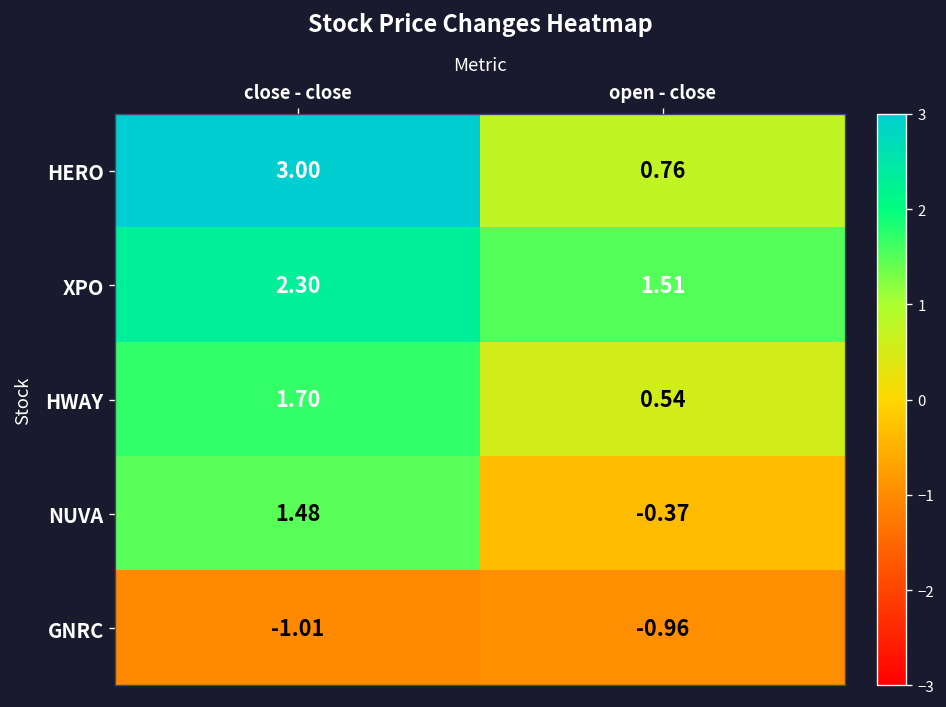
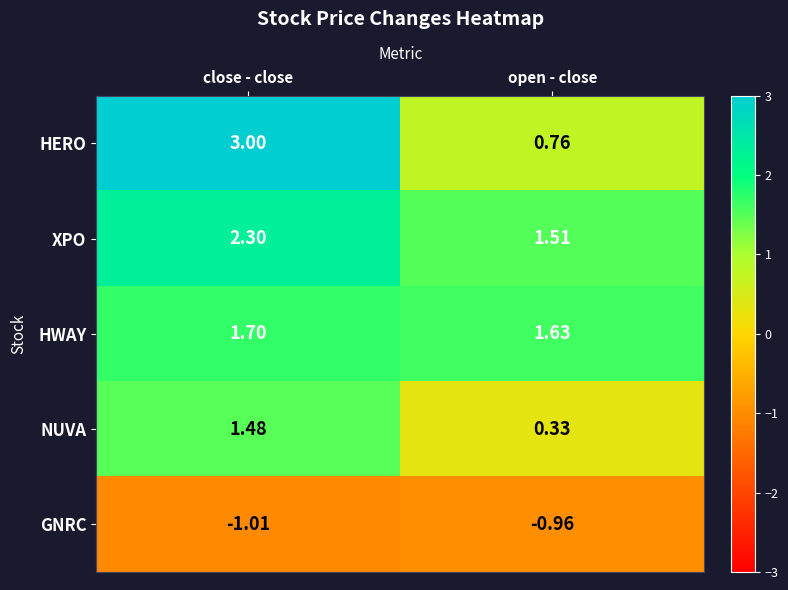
HWAY, open - close: 0.54 -> 1.63
NUVA, open - close: -0.37 -> 0.33
